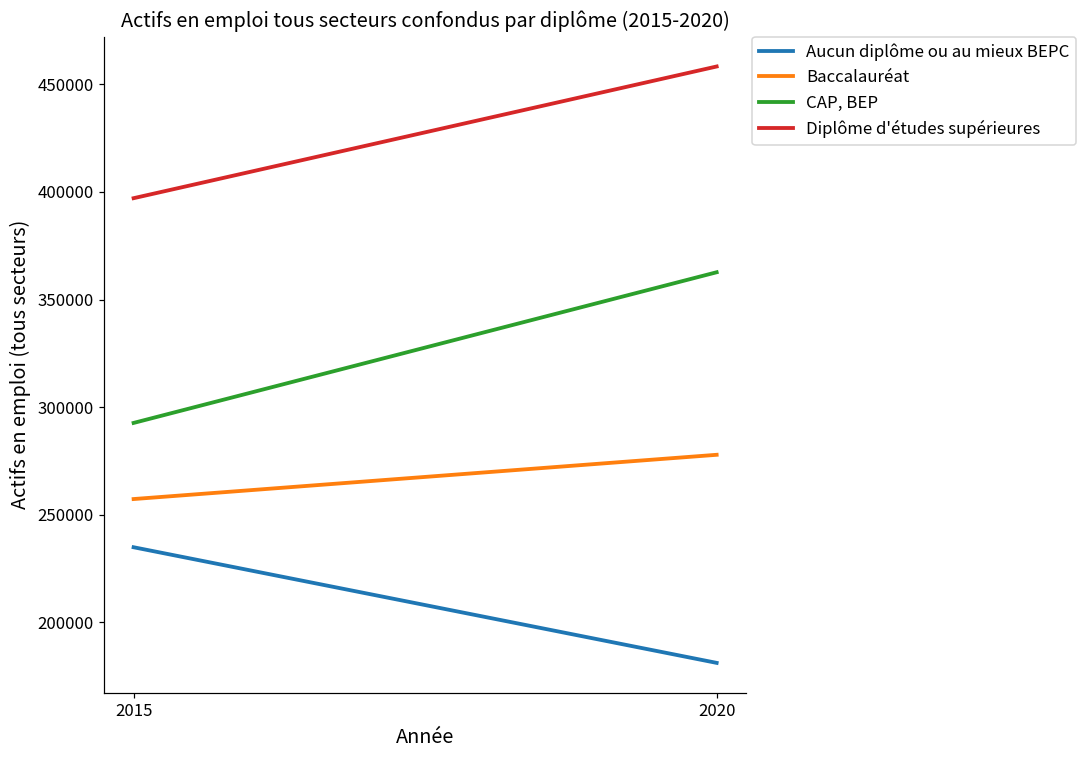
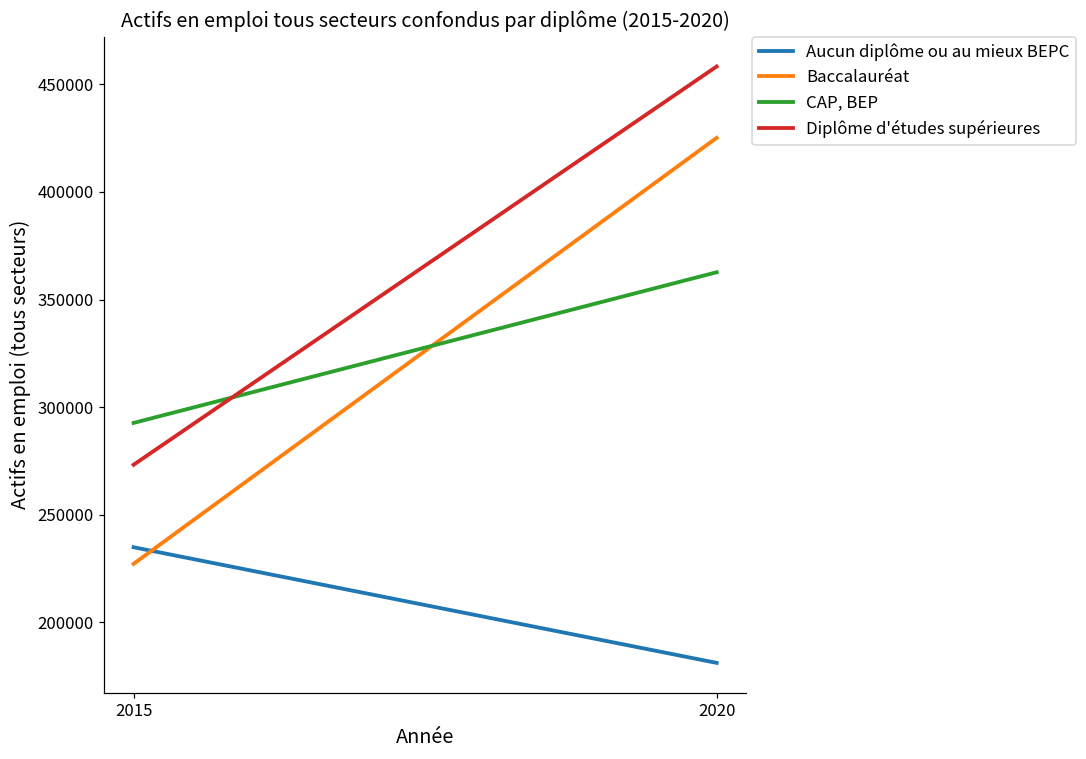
Baccalauréat, 2015: 257000 -> 227000
Diplôme d'études supérieures, 2015: 397000 -> 273000
Baccalauréat, 2020: 278000 -> 425000
